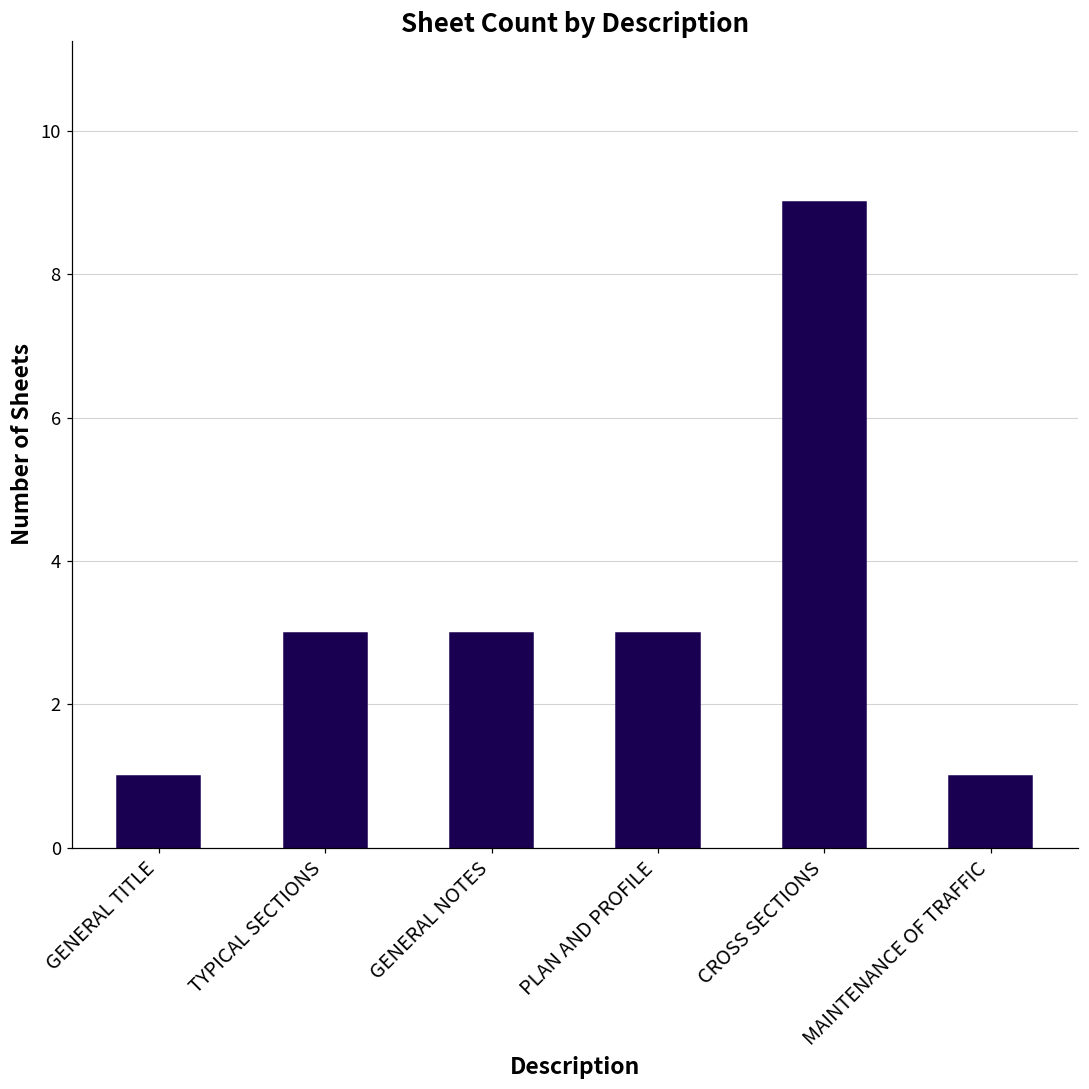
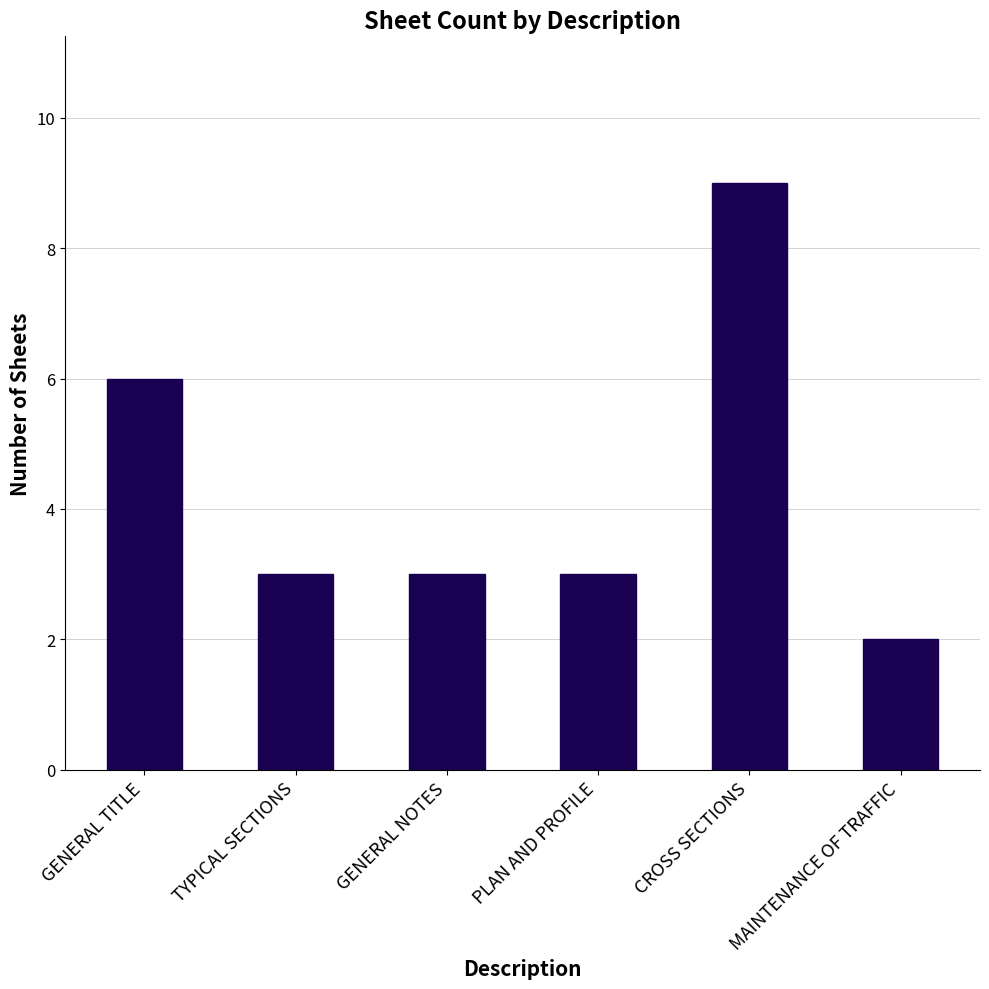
GENERAL TITLE: 1 -> 6
MAINTENANCE OF TRAFFIC: 1 -> 2
